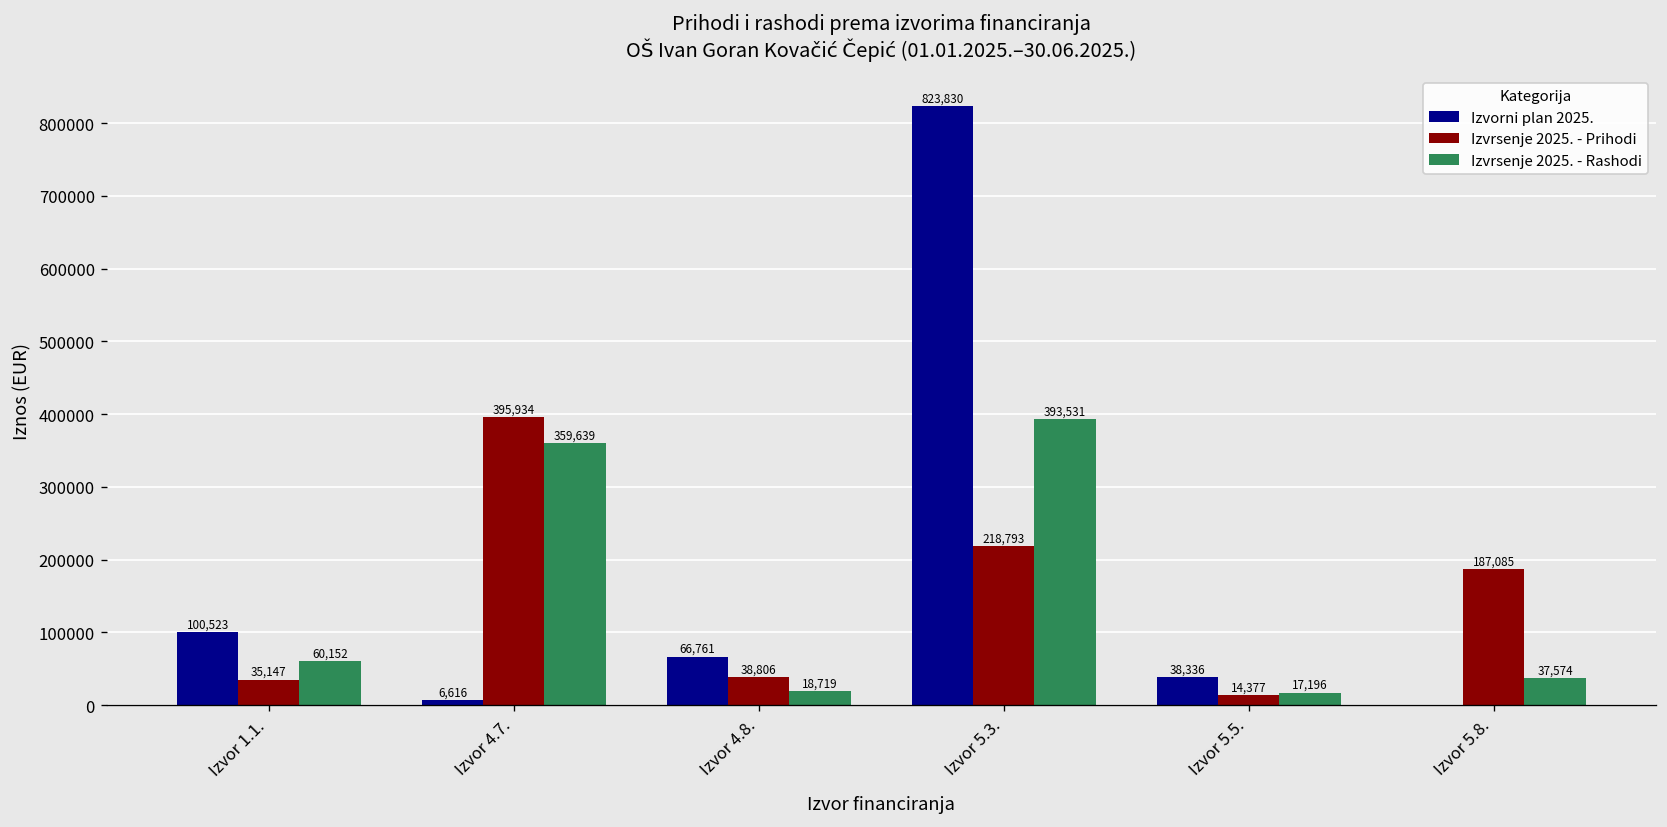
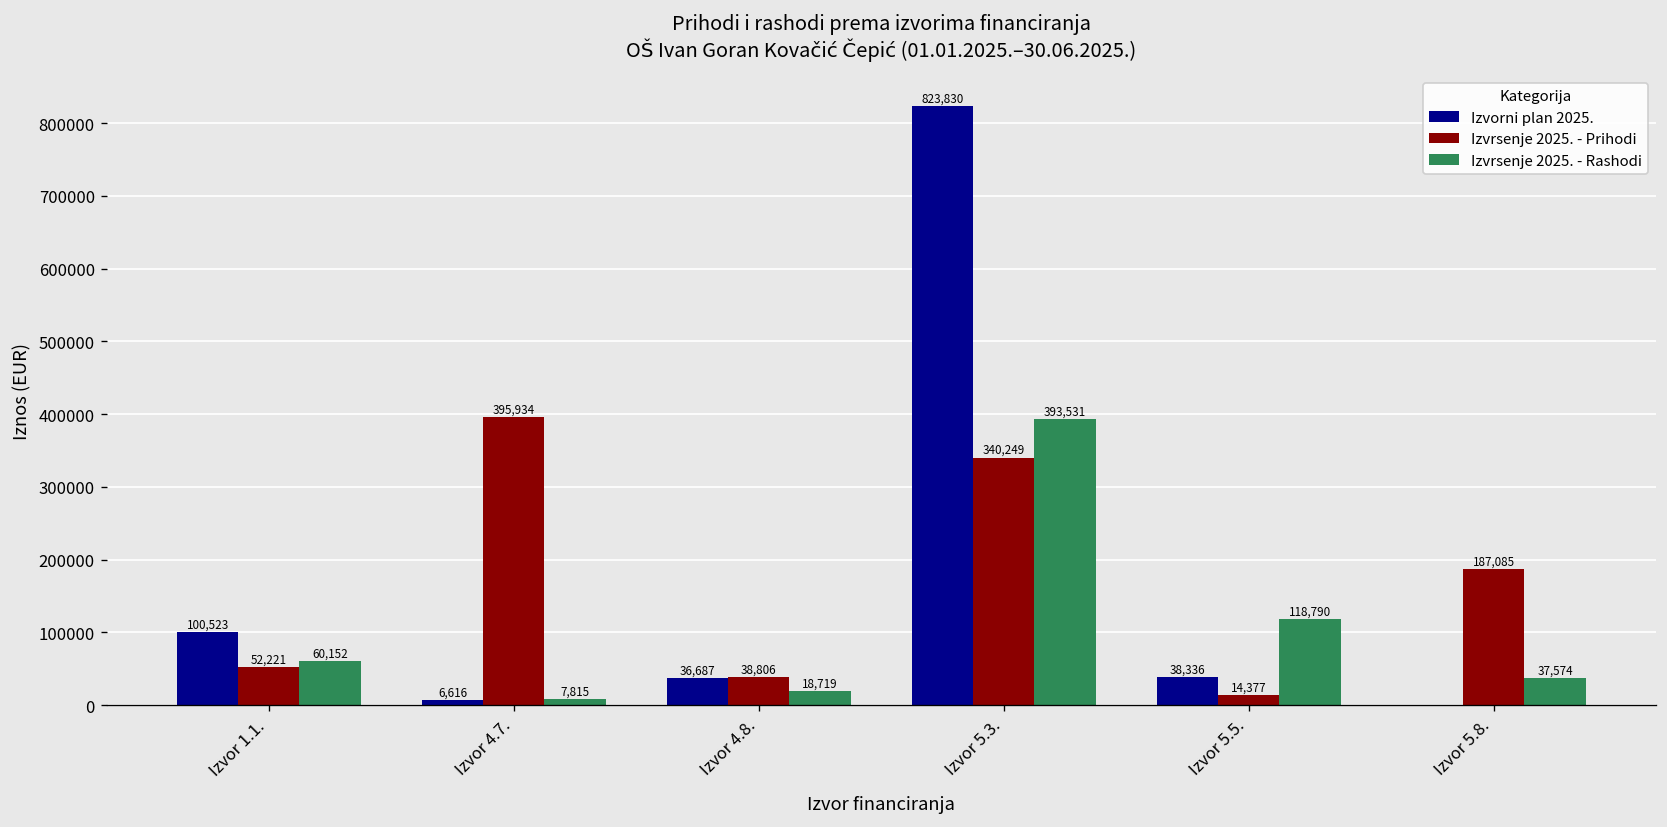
Izvrsenje 2025. - Prihodi, Izvor 1.1.: 35,147 -> 52,221
Izvrsenje 2025. - Rashodi, Izvor 4.7.: 359,639 -> 7,815
Izvorni plan 2025., Izvor 4.8.: 66,761 -> 36,687
Izvrsenje 2025. - Prihodi, Izvor 5.3.: 218,793 -> 340,249
Izvrsenje 2025. - Rashodi, Izvor 5.5.: 17,196 -> 118,790
